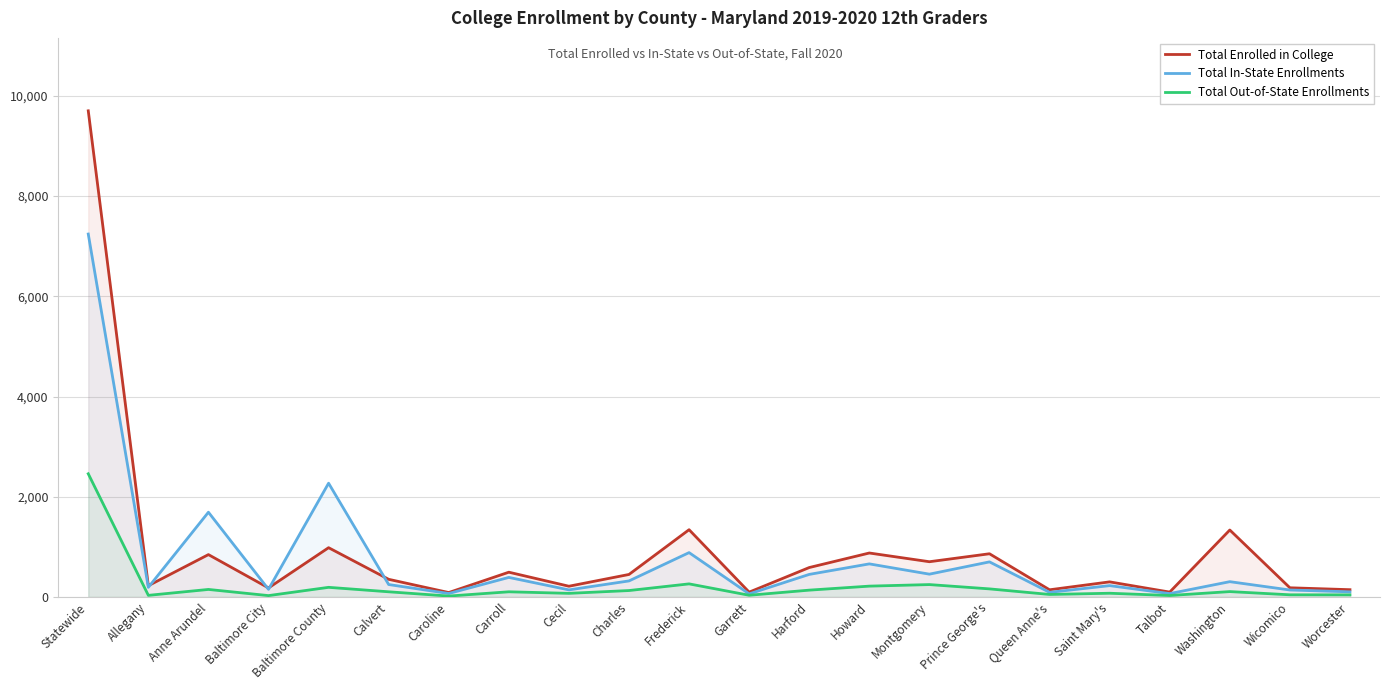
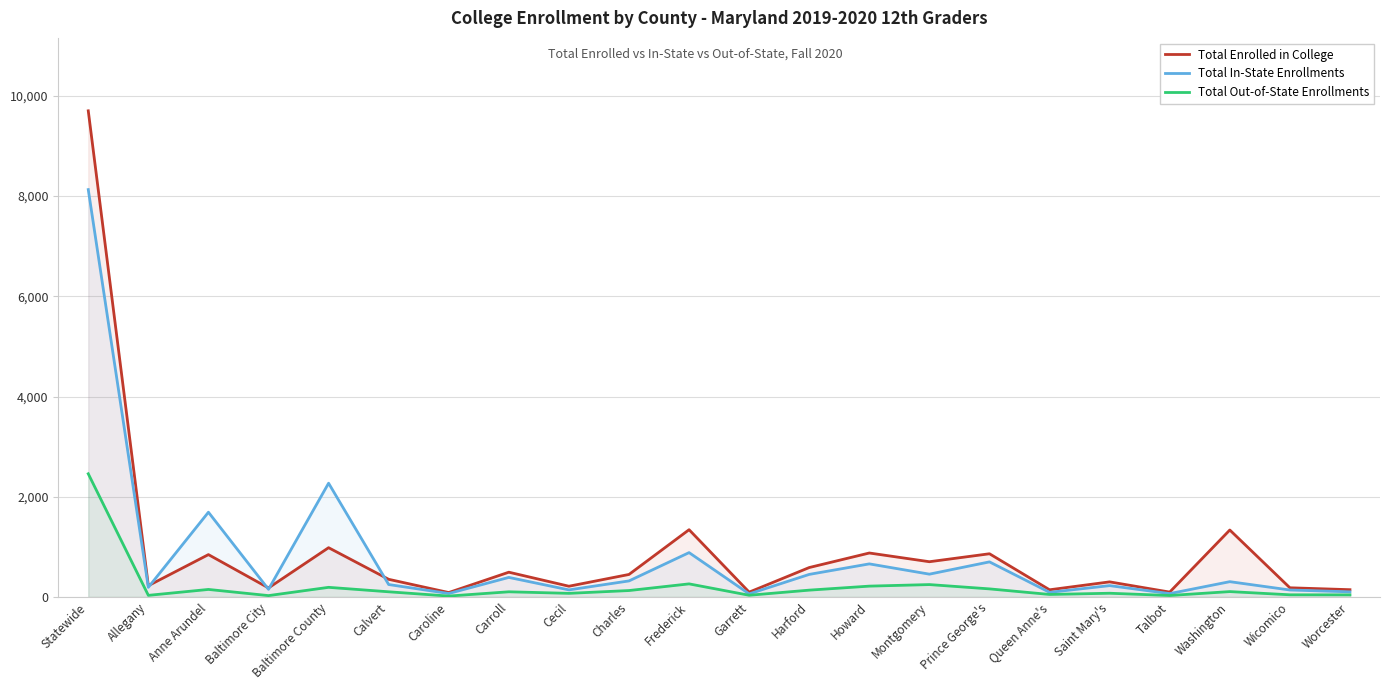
Total In-State Enrollments, Statewide: 7,200 -> 8,100
